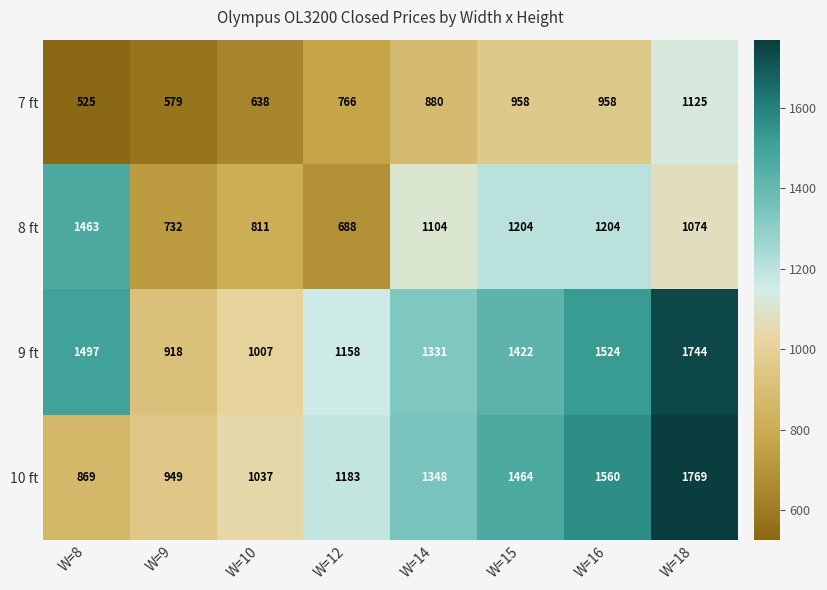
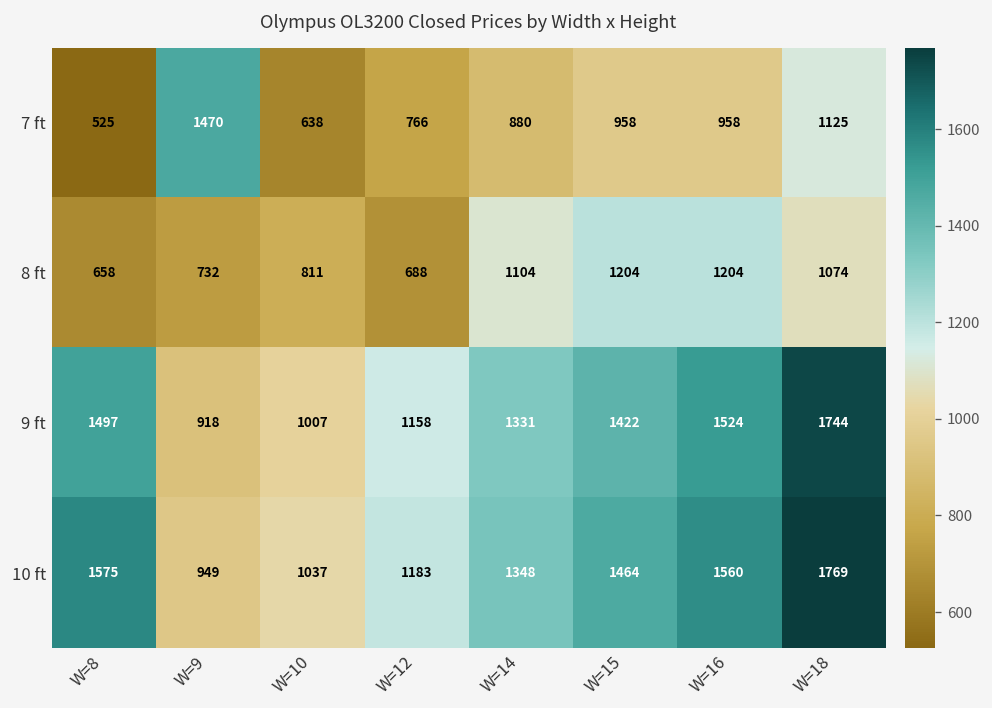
7 ft, W=9: 579 -> 1470
8 ft, W=8: 1463 -> 658
10 ft, W=8: 869 -> 1575
